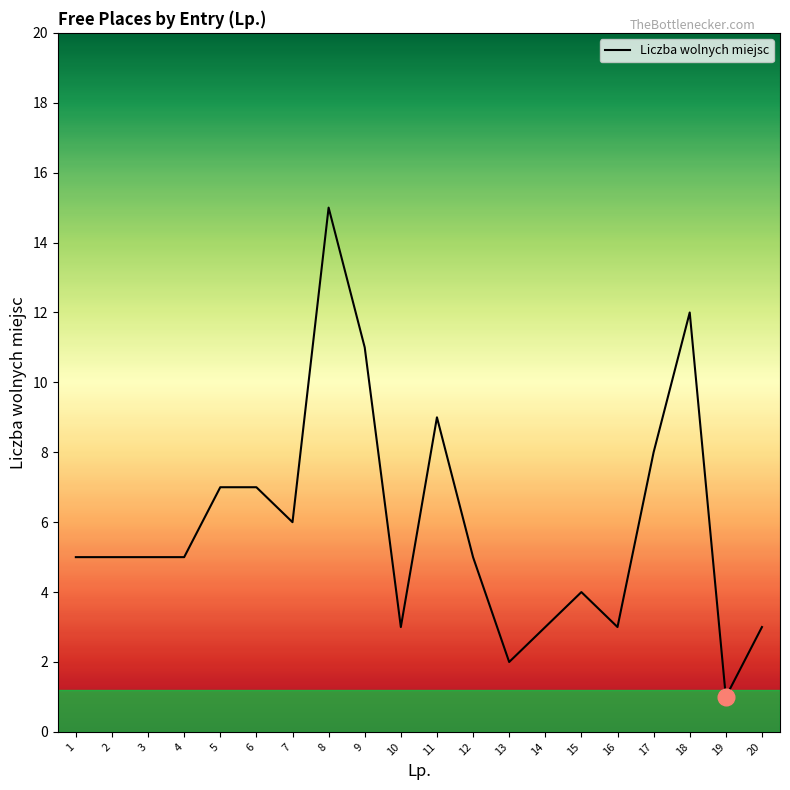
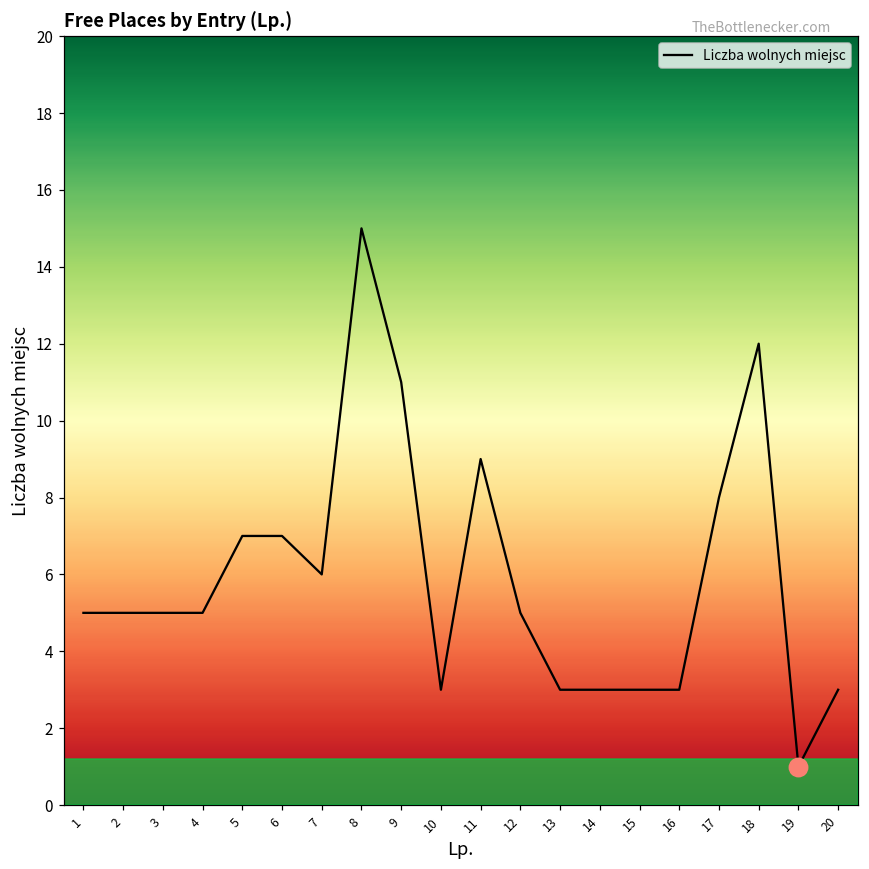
Liczba wolnych miejsc, 13: 2 -> 3
Liczba wolnych miejsc, 15: 4 -> 3
